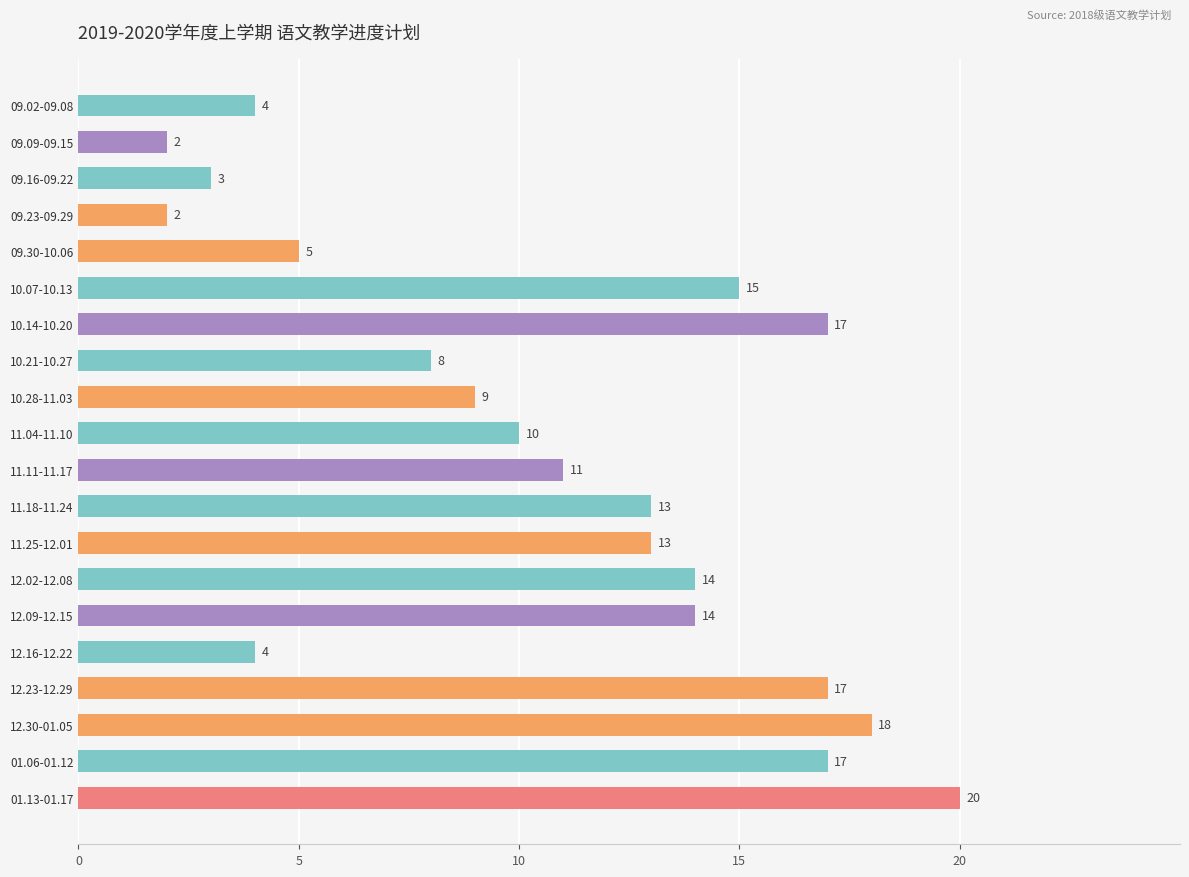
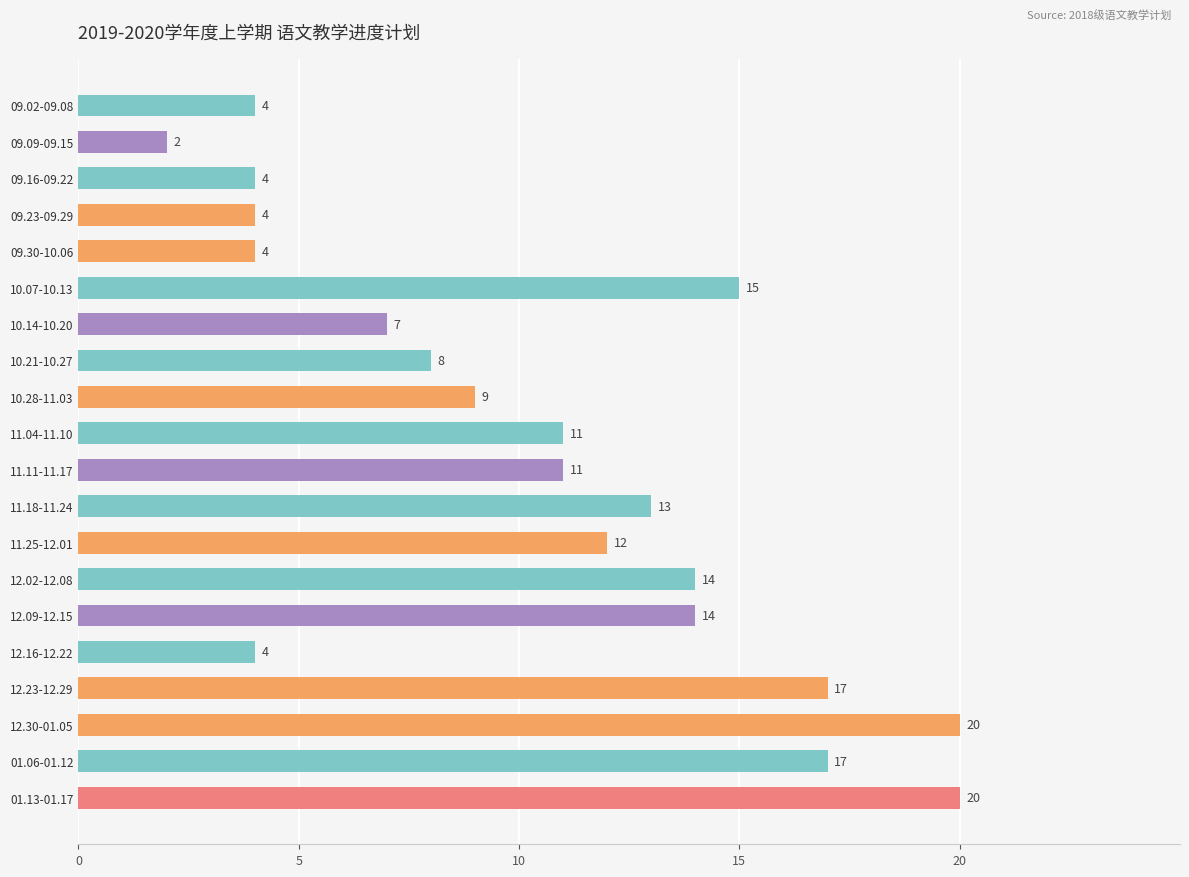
09.16-09.22: 3 -> 4
09.23-09.29: 2 -> 4
09.30-10.06: 5 -> 4
10.14-10.20: 17 -> 7
11.04-11.10: 10 -> 11
11.25-12.01: 13 -> 12
12.30-01.05: 18 -> 20
